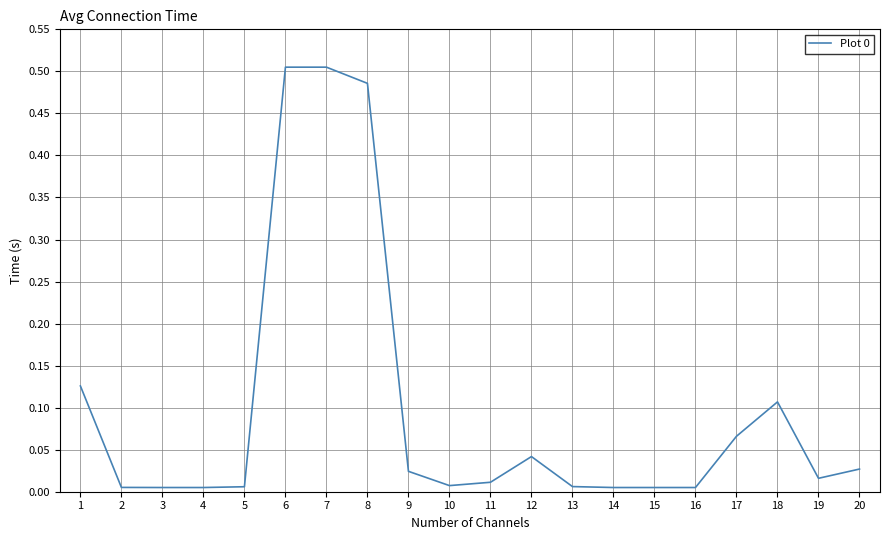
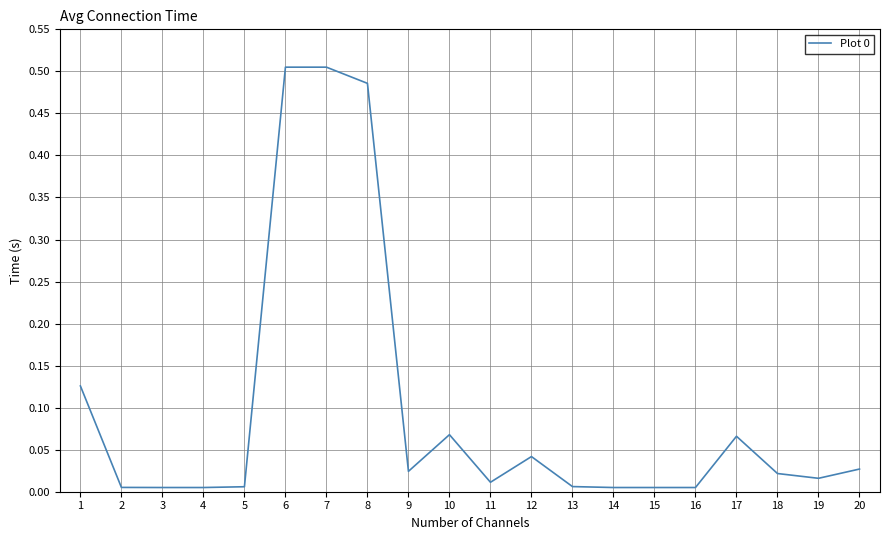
10: 0.01 -> 0.07
18: 0.11 -> 0.02
